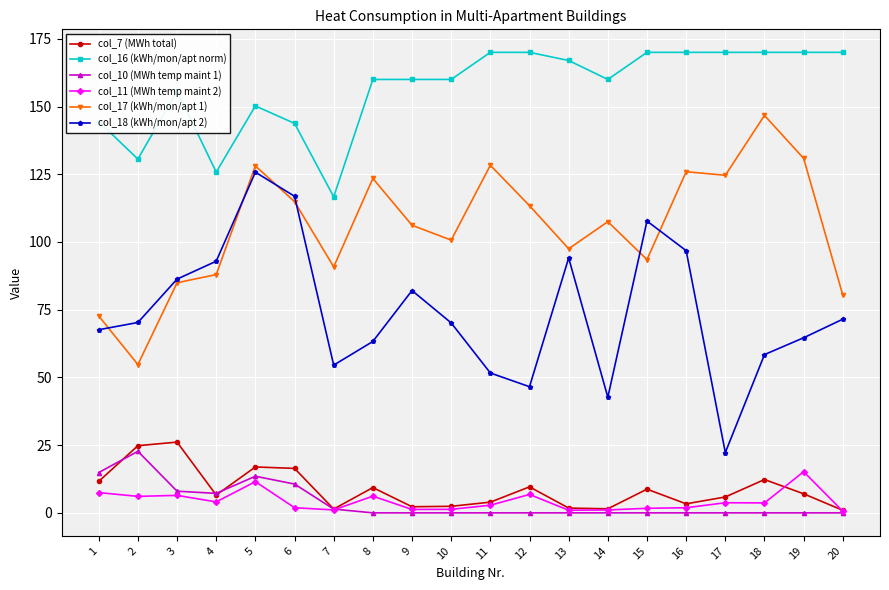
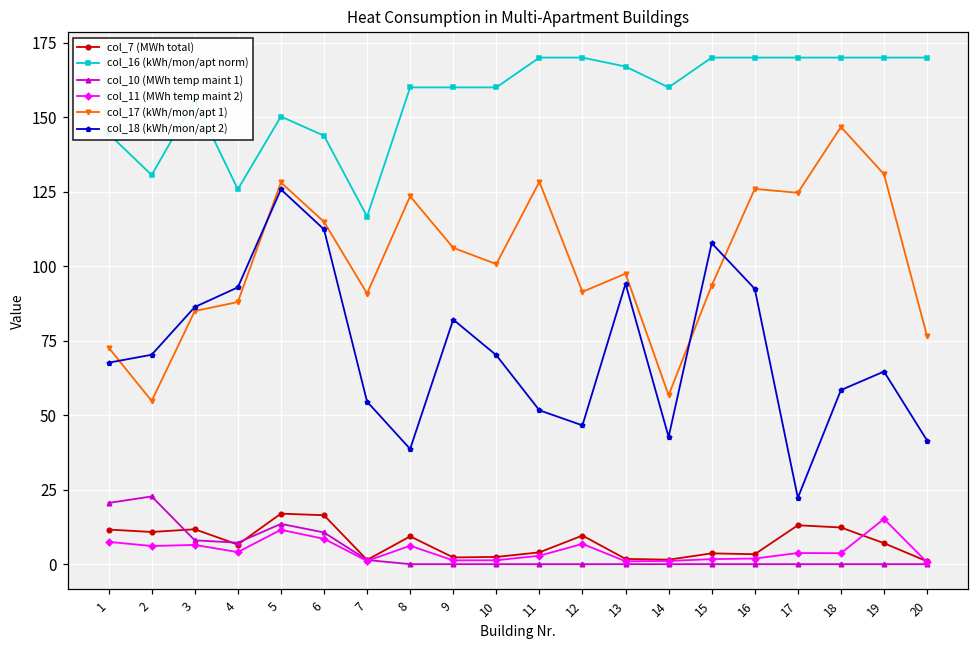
col_10 (MWh temp maint 1), 1: 15 -> 21
col_7 (MWh total), 2: 25 -> 11
col_7 (MWh total), 3: 26 -> 12
col_11 (MWh temp maint 2), 6: 2 -> 9
col_18 (kWh/mon/apt 2), 6: 117 -> 112
col_18 (kWh/mon/apt 2), 8: 63 -> 39
col_17 (kWh/mon/apt 1), 12: 113 -> 91
col_17 (kWh/mon/apt 1), 14: 108 -> 57
col_7 (MWh total), 15: 9 -> 4
col_18 (kWh/mon/apt 2), 16: 97 -> 92
col_7 (MWh total), 17: 6 -> 13
col_17 (kWh/mon/apt 1), 20: 80 -> 77
col_18 (kWh/mon/apt 2), 20: 72 -> 42
